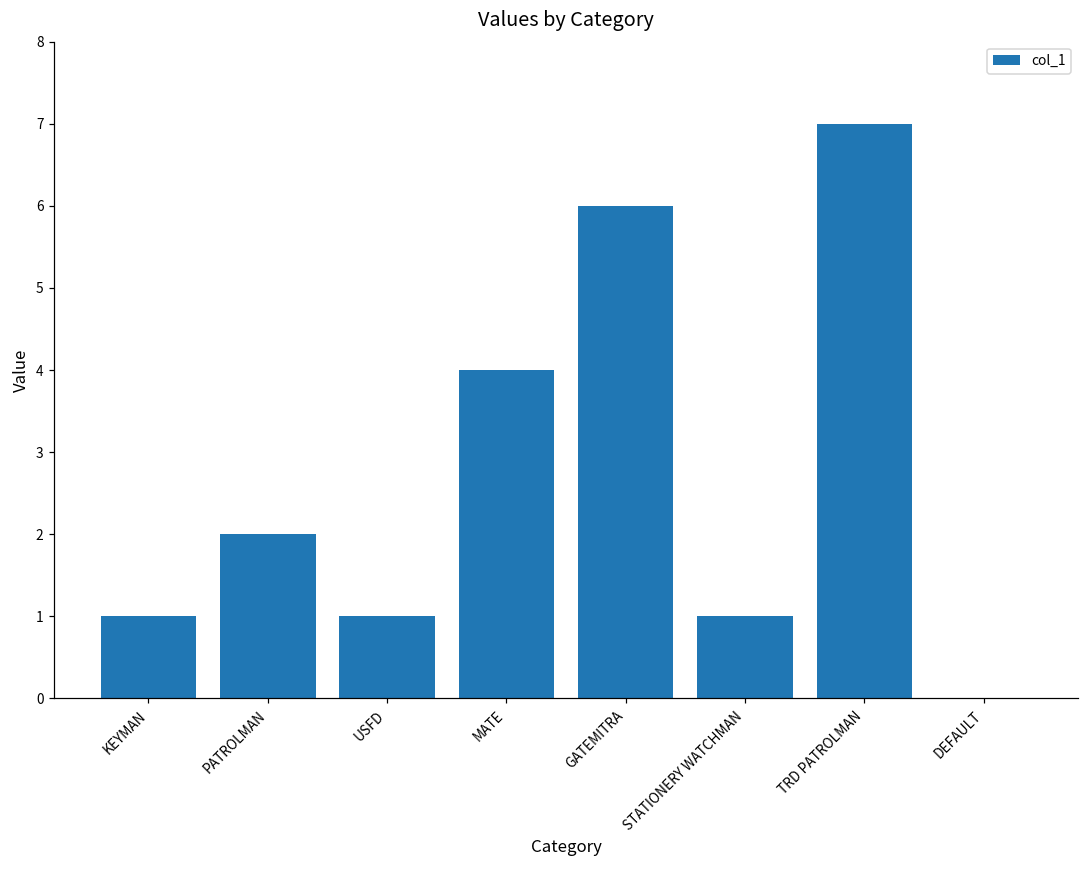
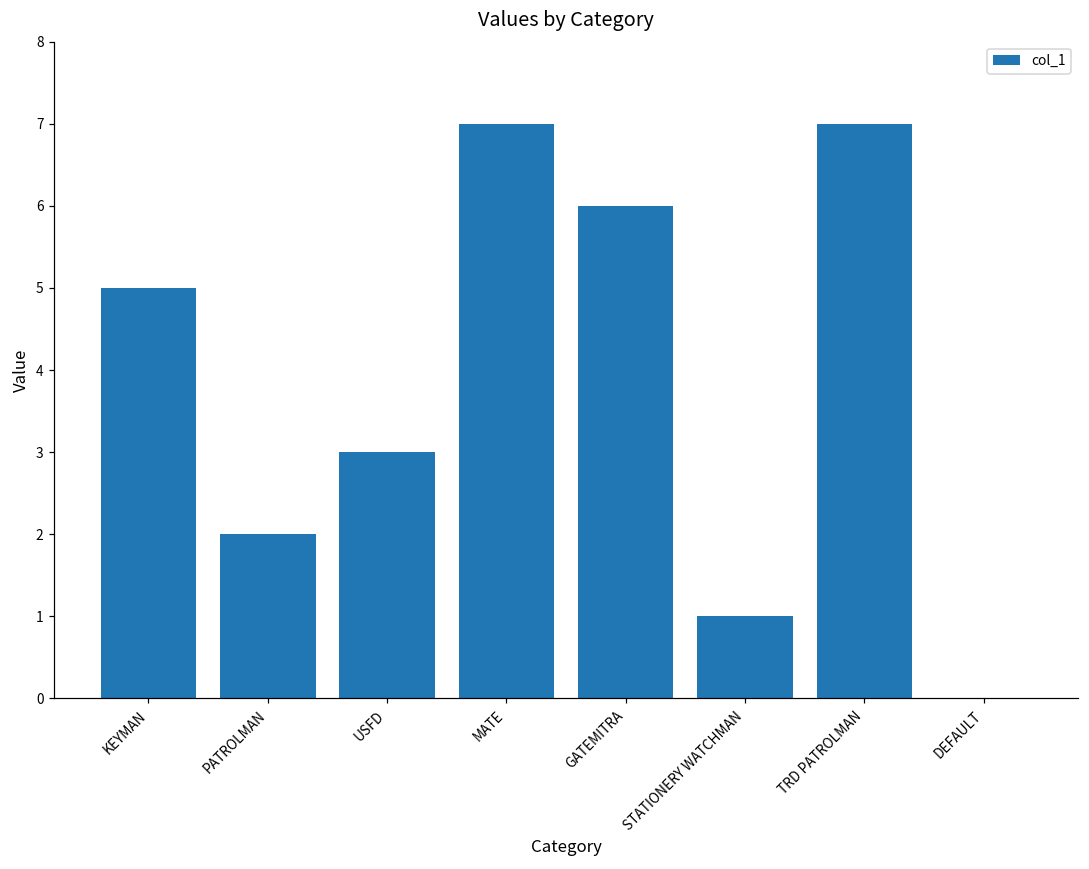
KEYMAN: 1 -> 5
USFD: 1 -> 3
MATE: 4 -> 7
